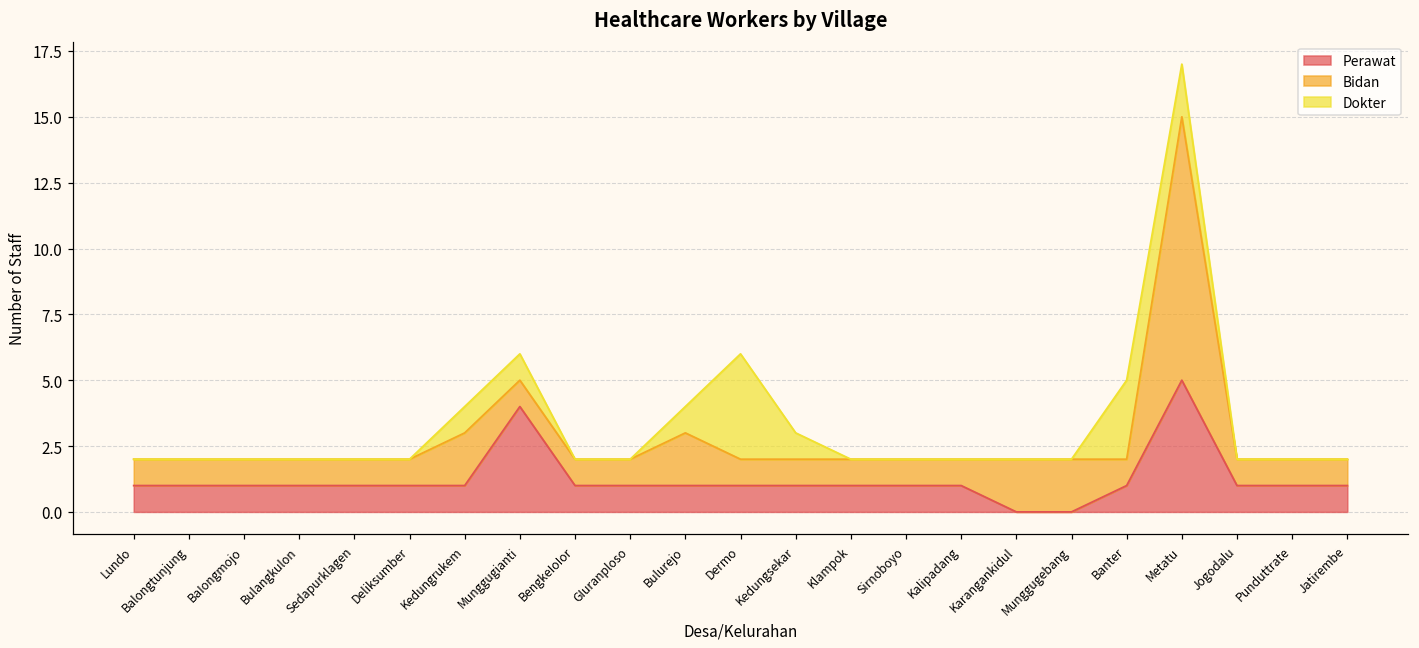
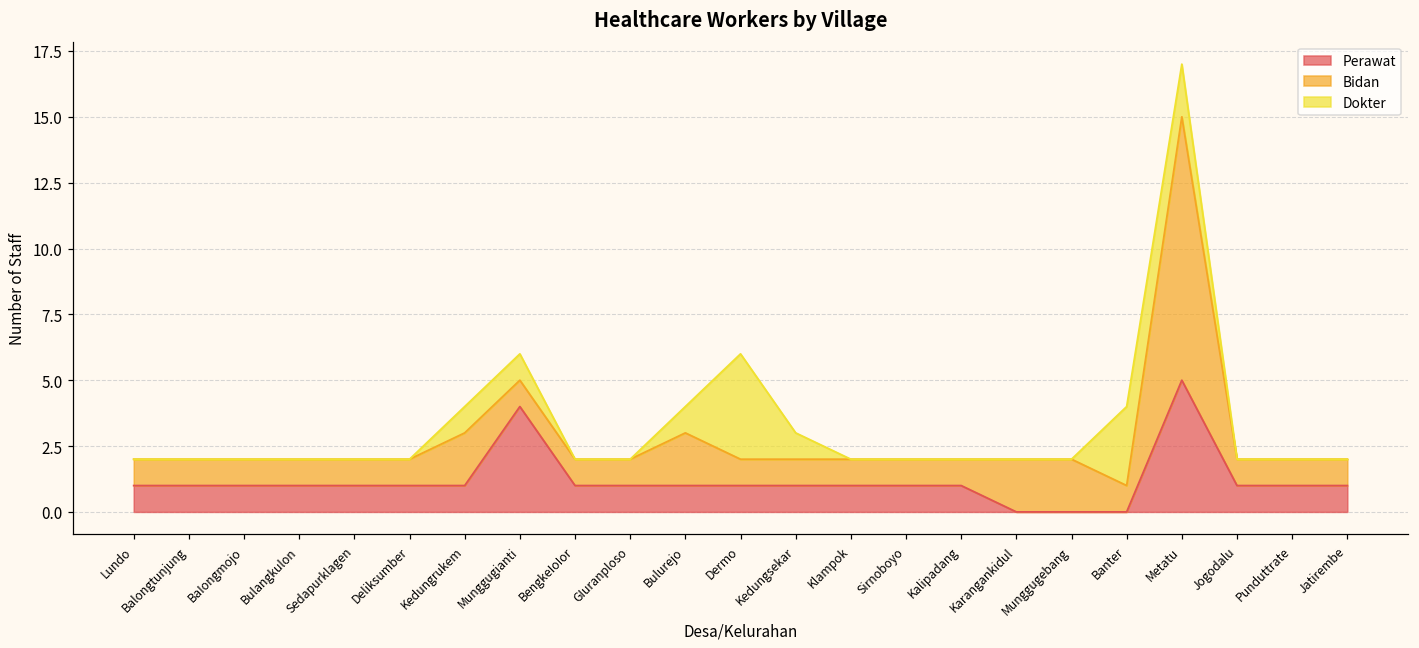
Perawat, Banter: 1 -> 0
